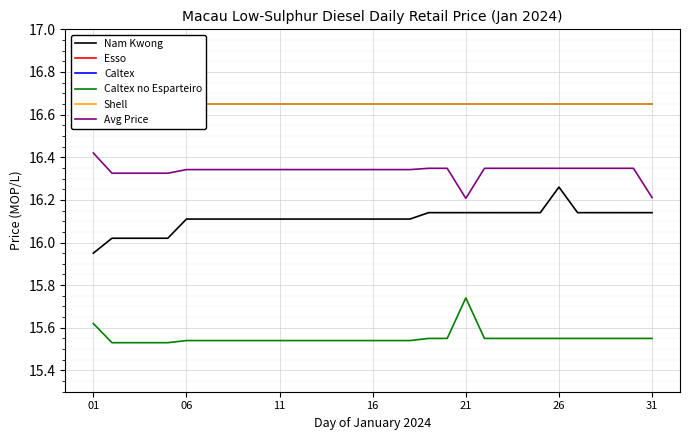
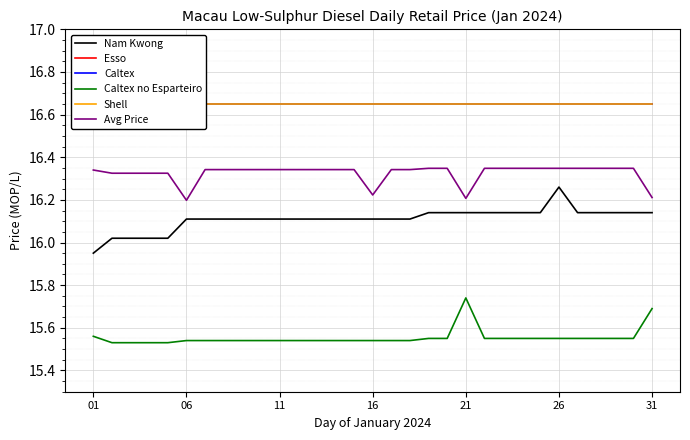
Caltex no Esparteiro, 01: 15.62 -> 15.56
Avg Price, 01: 16.42 -> 16.34
Avg Price, 06: 16.34 -> 16.20
Avg Price, 16: 16.34 -> 16.22
Caltex no Esparteiro, 31: 15.55 -> 15.69
